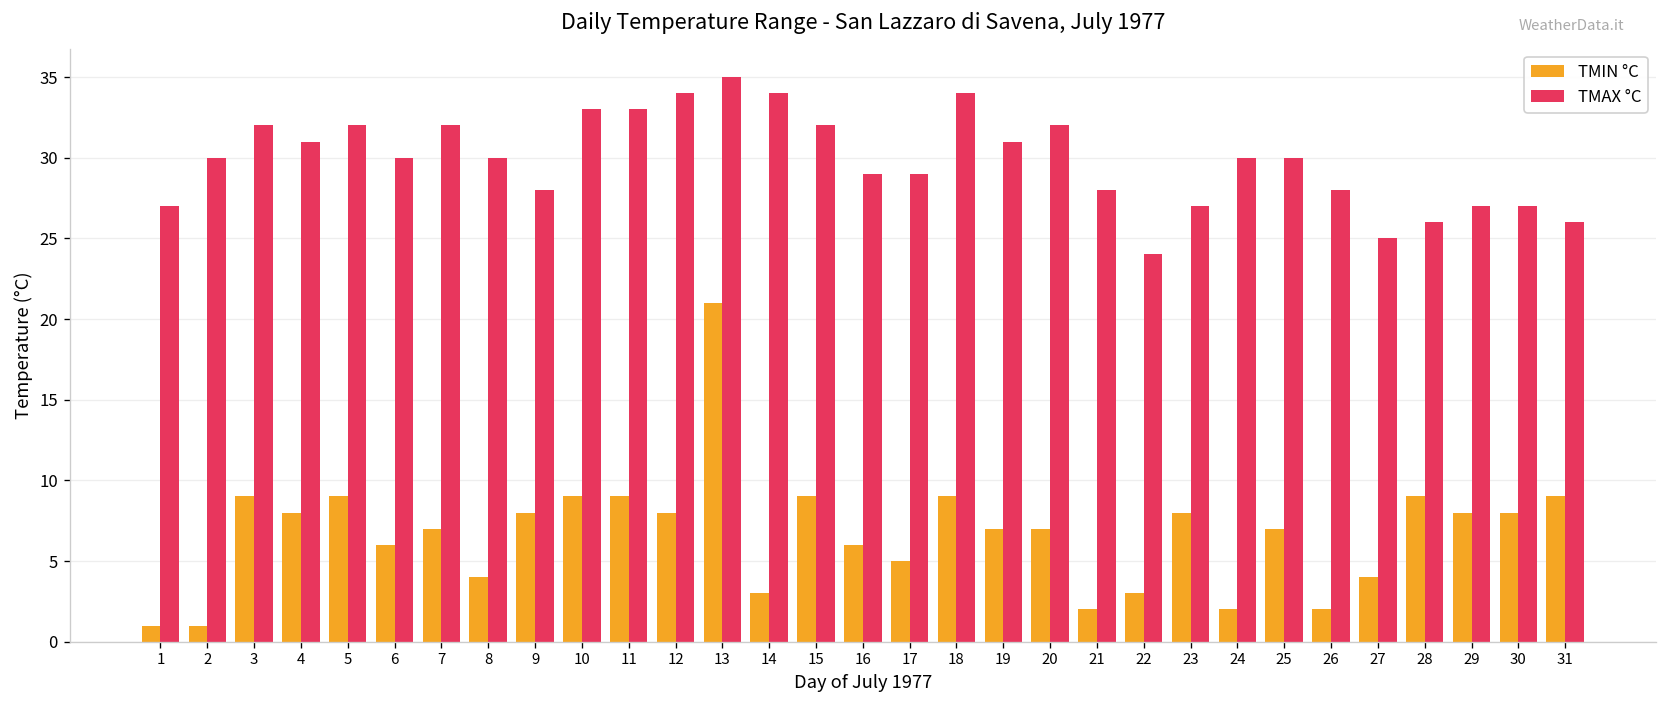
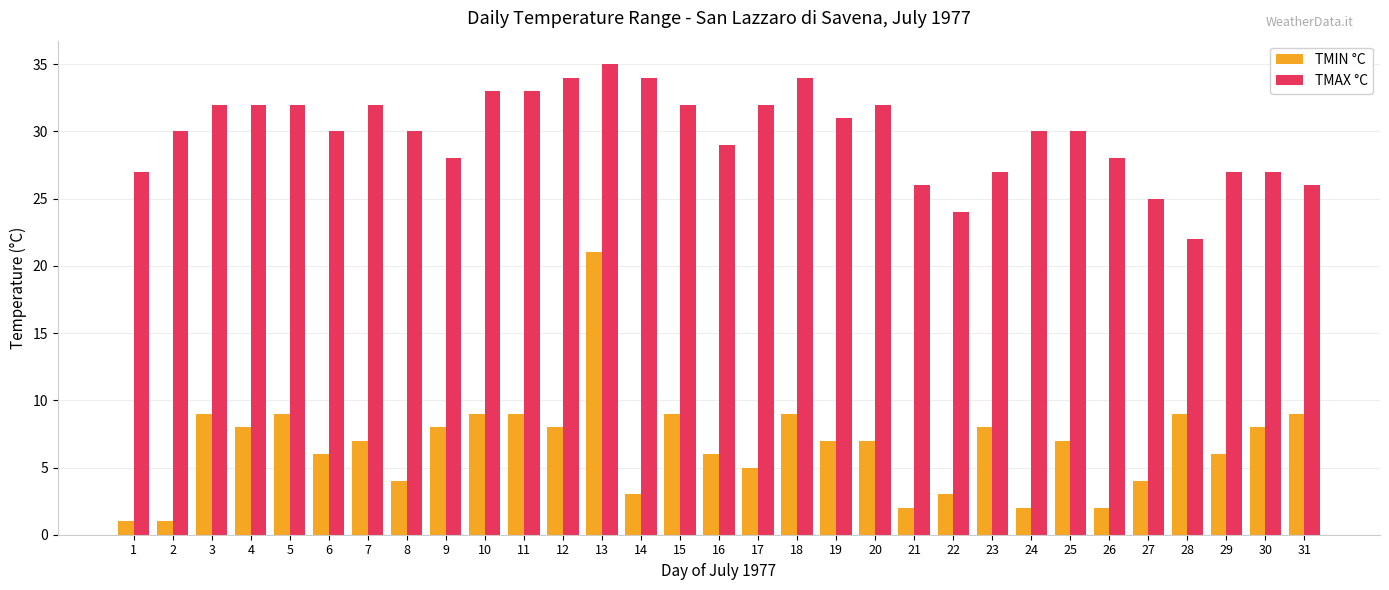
TMAX °C, 4: 31 -> 32
TMAX °C, 17: 29 -> 32
TMAX °C, 21: 28 -> 26
TMAX °C, 28: 26 -> 22
TMIN °C, 29: 8 -> 6
